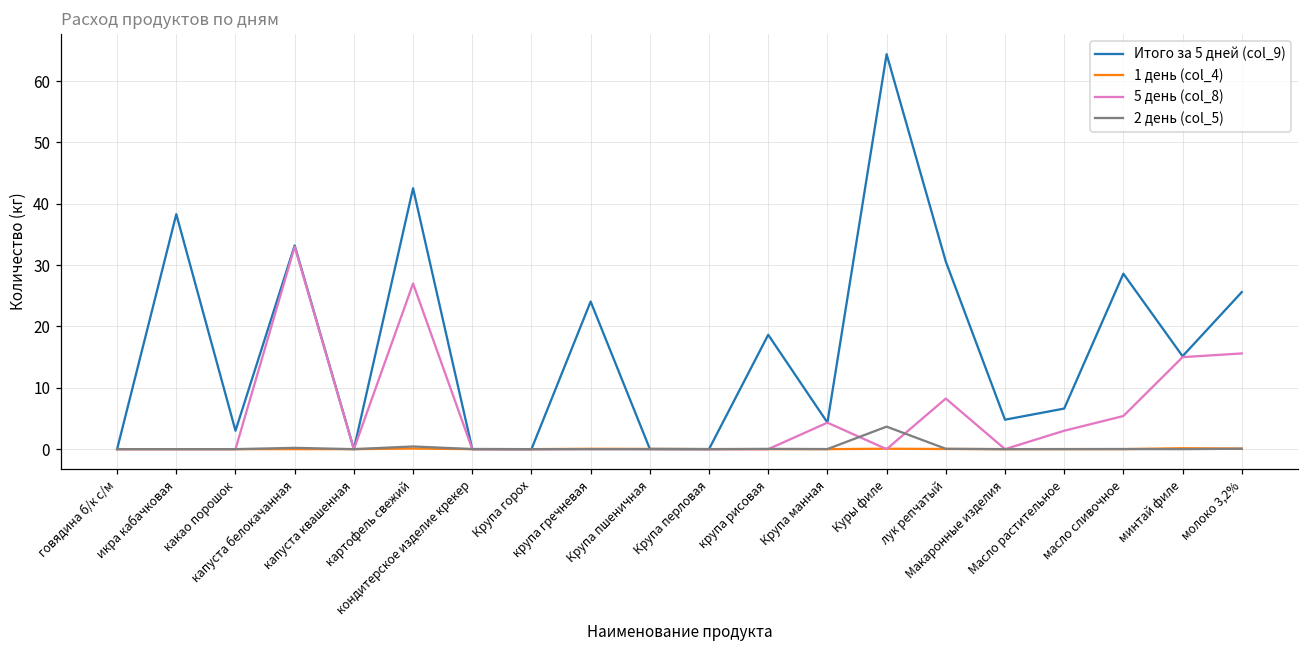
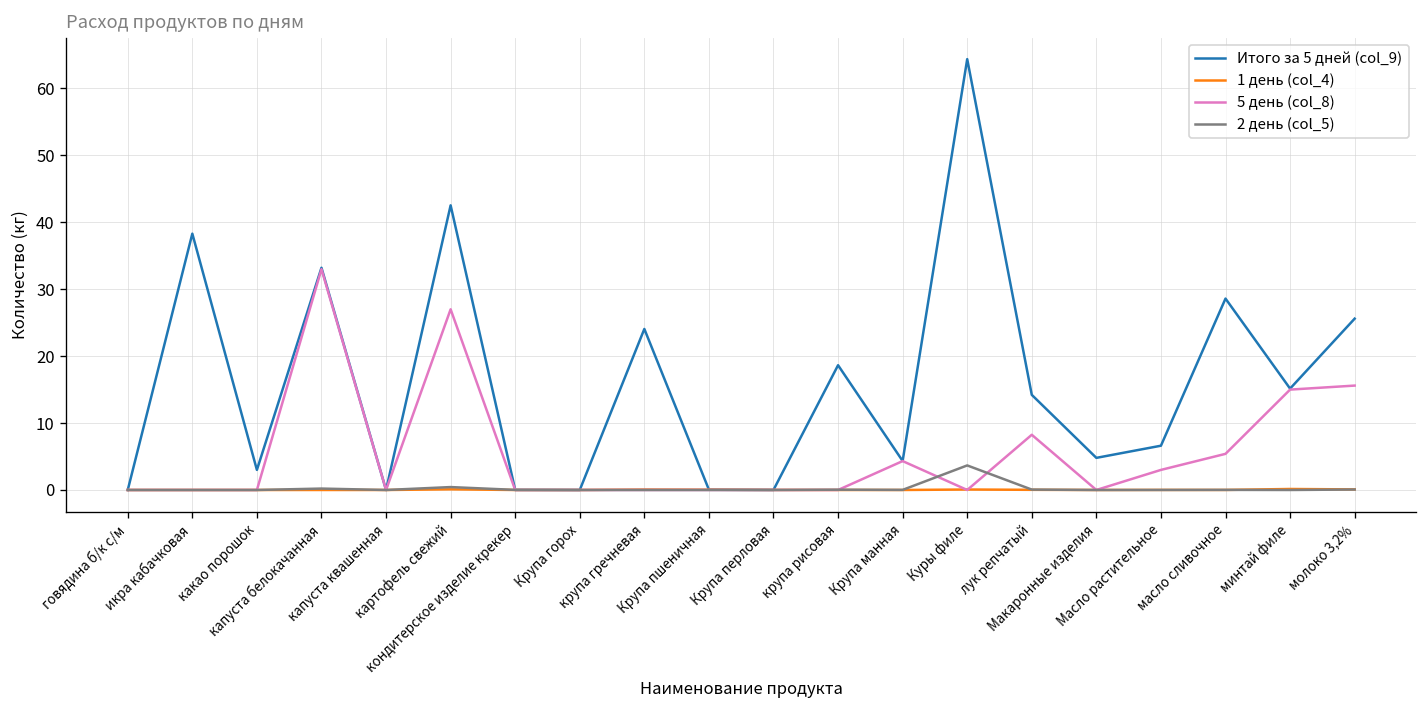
Итого за 5 дней (col_9), лук репчатый: 31 -> 14
